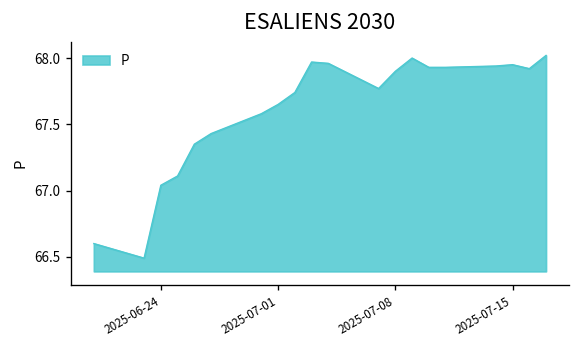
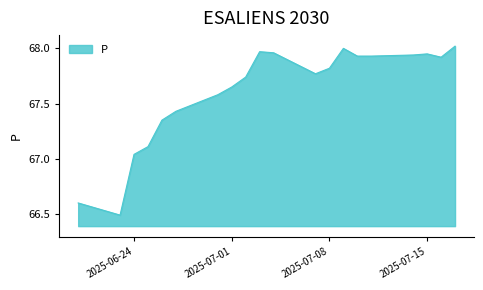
2025-07-08: 67.90 -> 67.82
